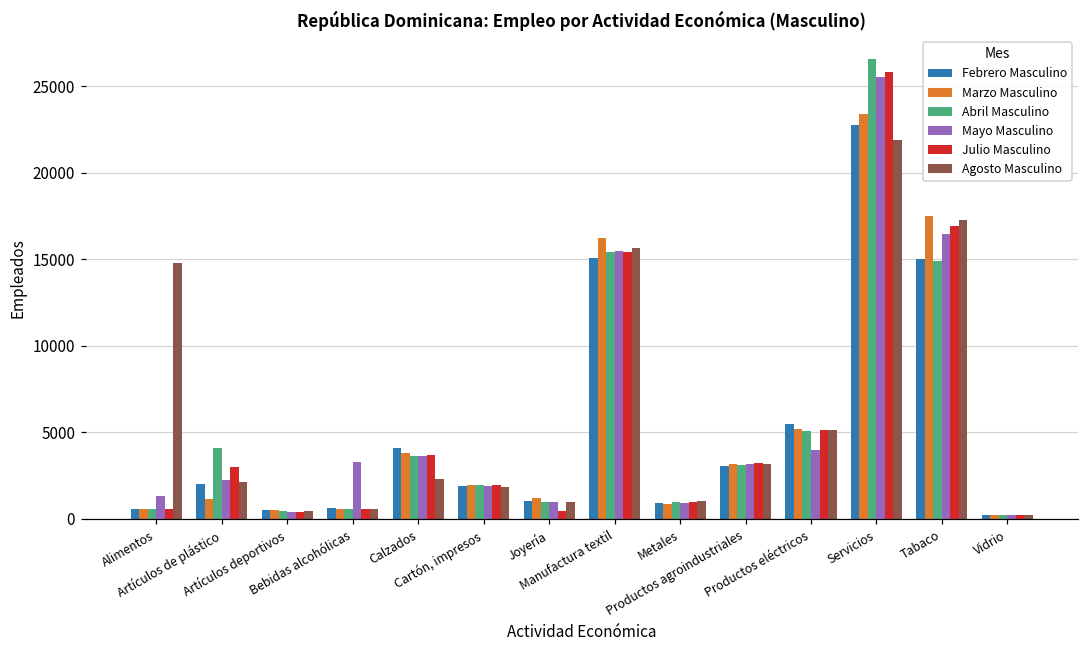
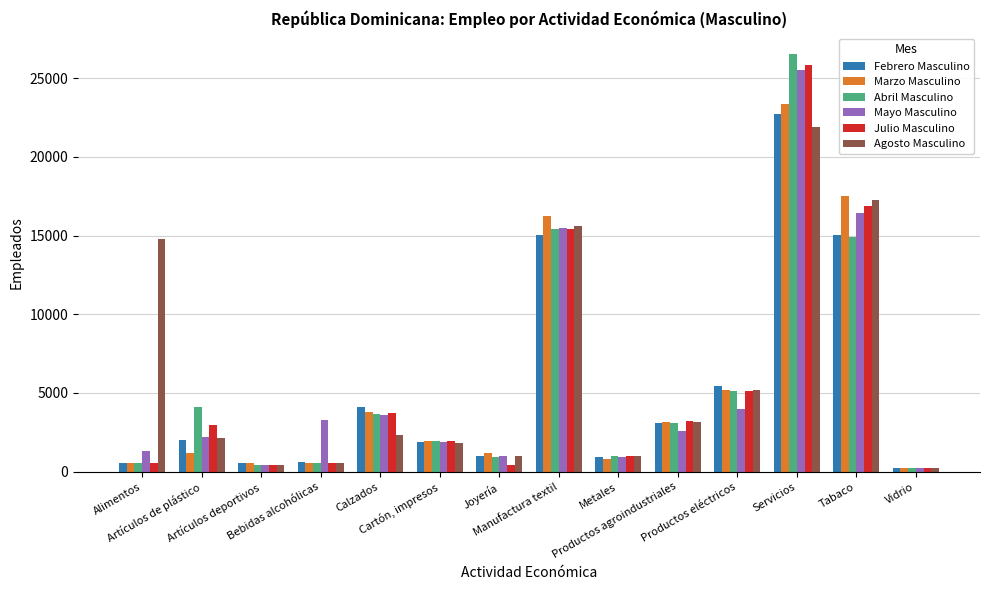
Mayo Masculino, Productos agroindustriales: 3200 -> 2600
